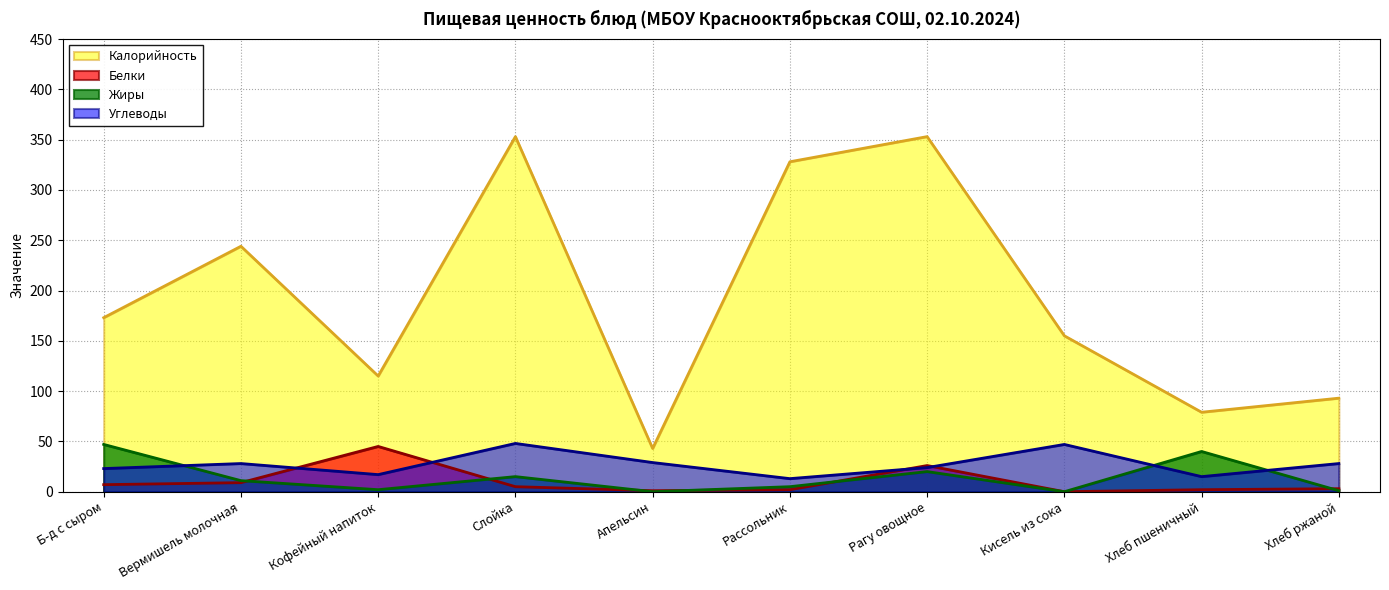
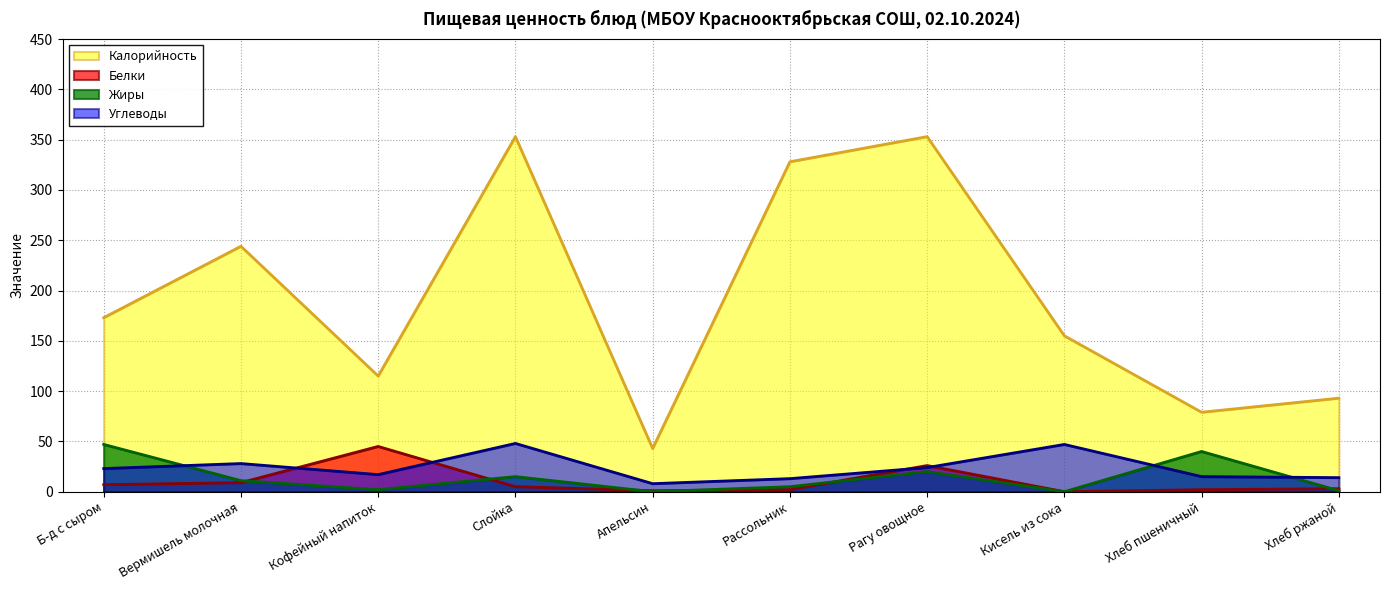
Углеводы, Апельсин: 29 -> 8
Углеводы, Хлеб ржаной: 28 -> 14
